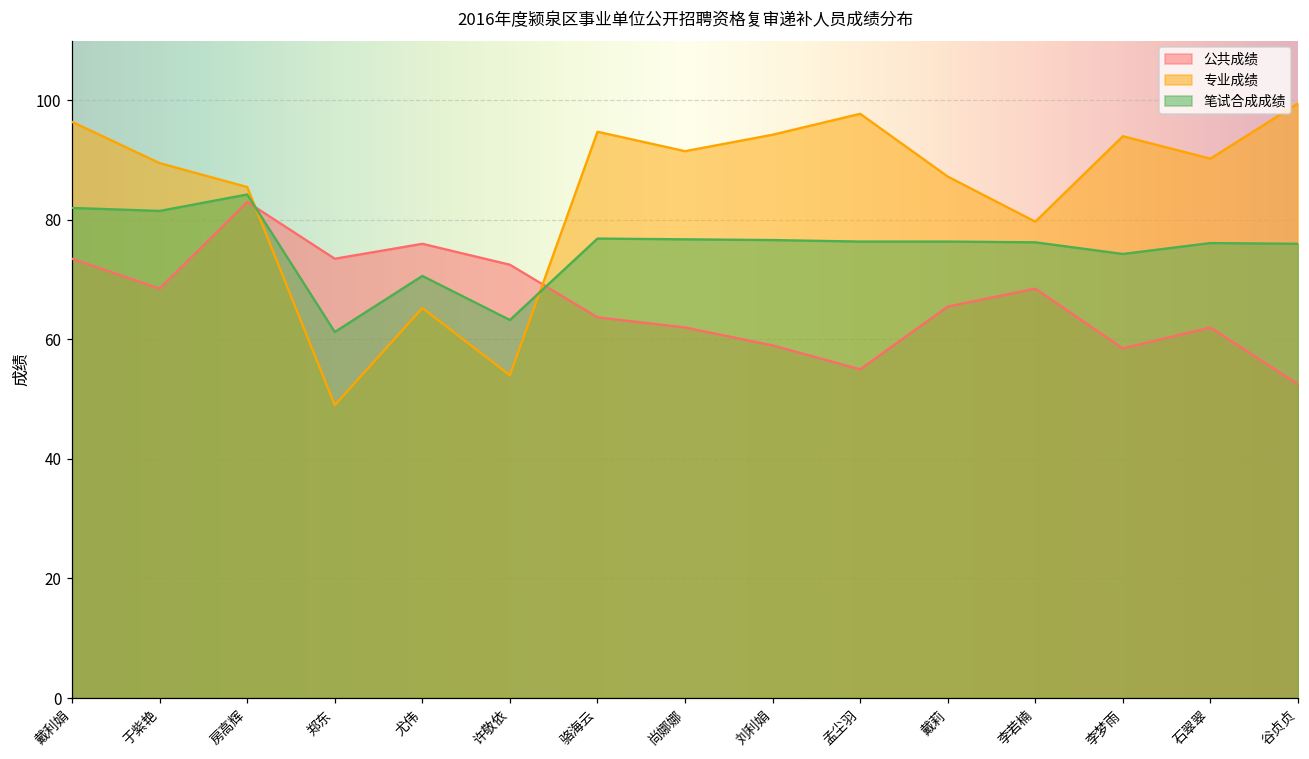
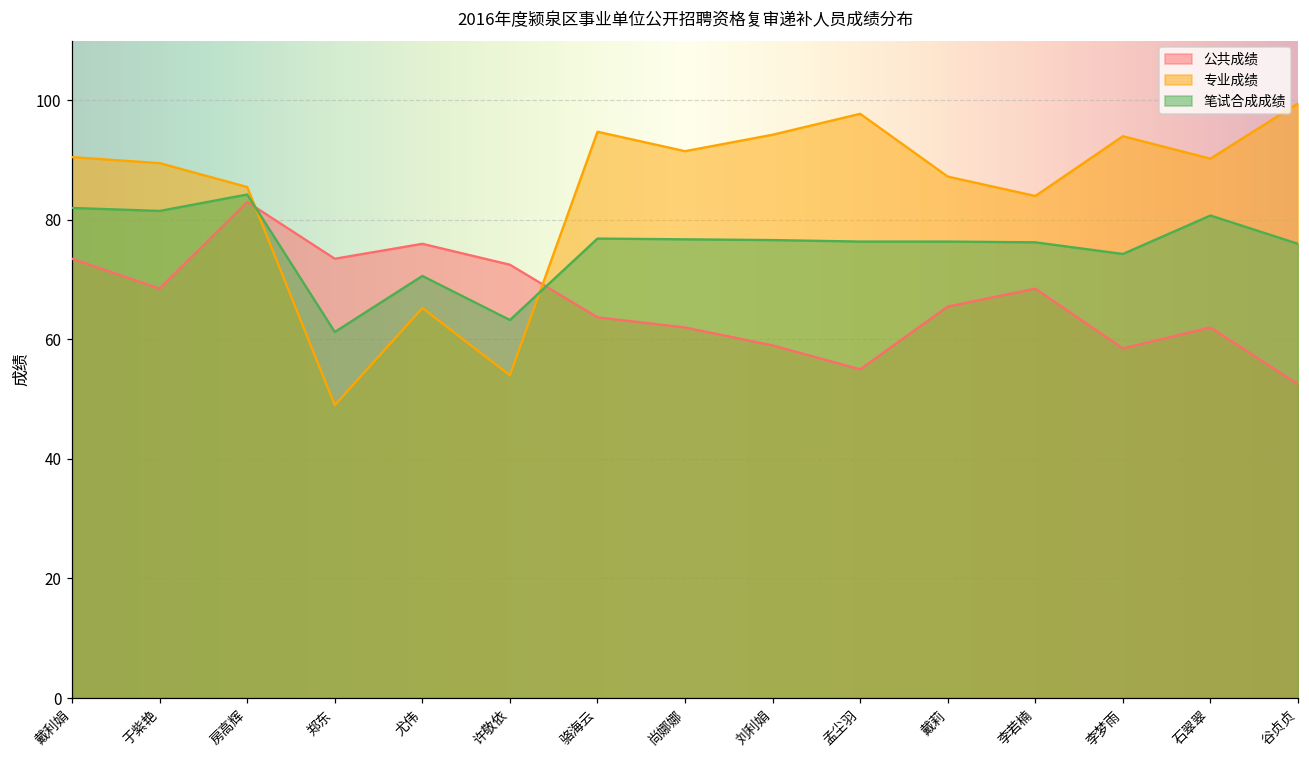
专业成绩, 戴利娟: 96 -> 91
专业成绩, 李若楠: 80 -> 84
笔试合成成绩, 石翠翠: 76 -> 81
